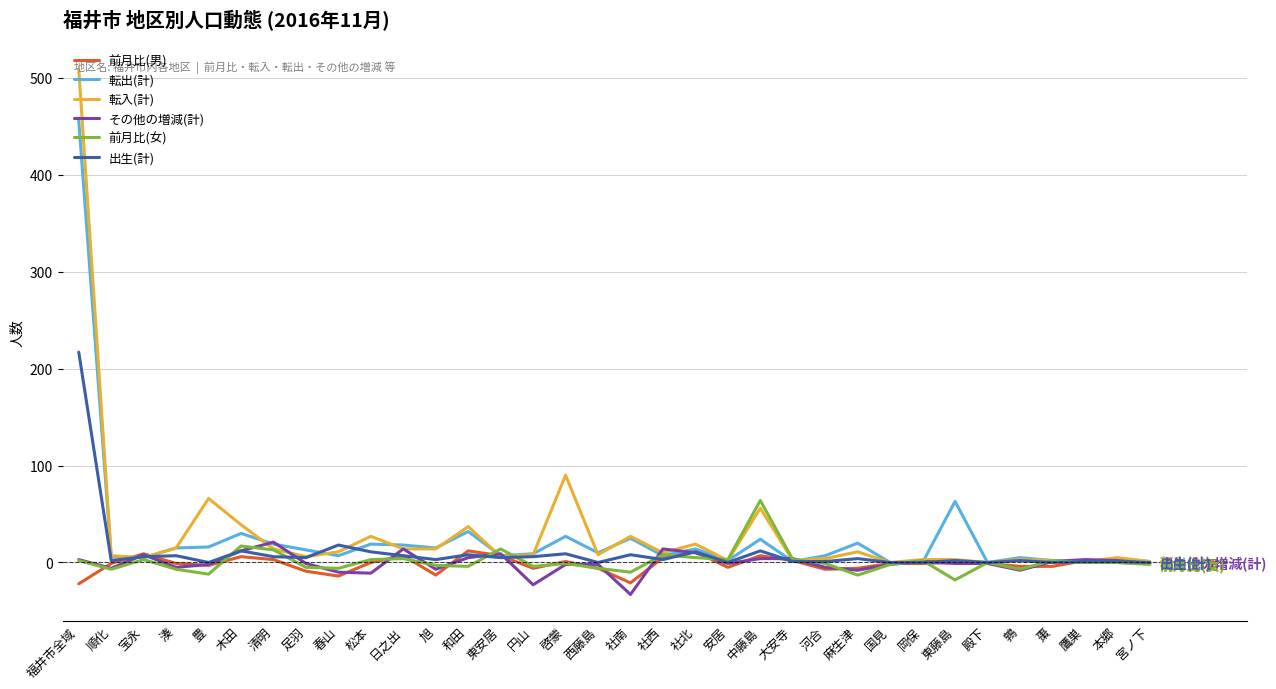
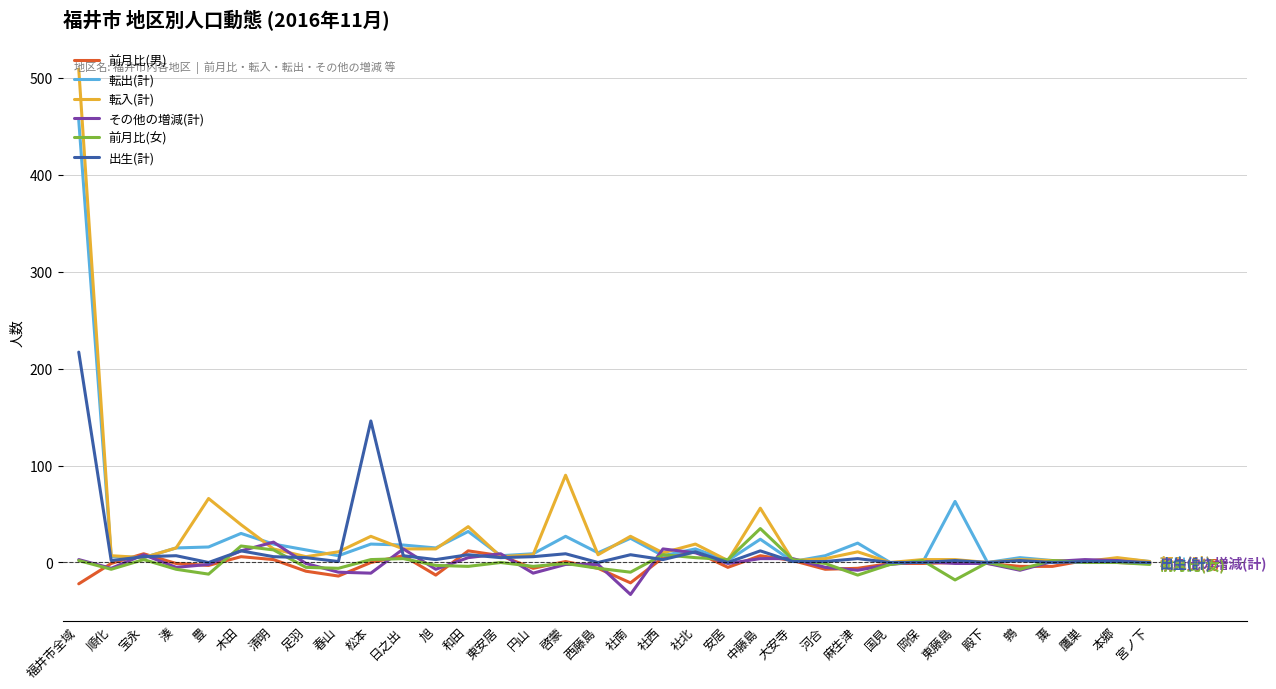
出生(計), 春山: 20 -> 0
出生(計), 松本: 10 -> 150
前月比(女), 東安居: 10 -> 0
その他の増減(計), 円山: -20 -> -10
前月比(女), 中藤島: 60 -> 40
